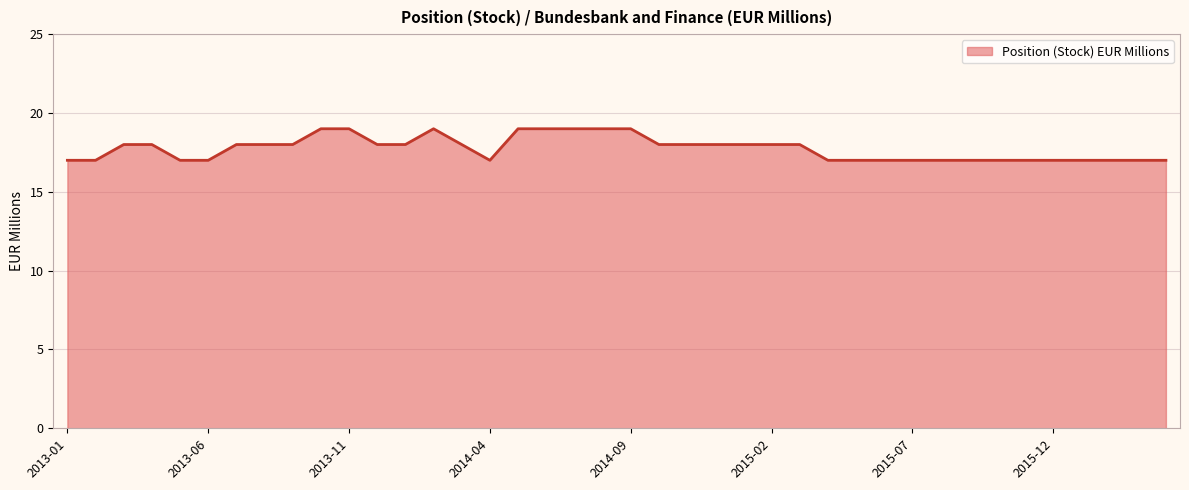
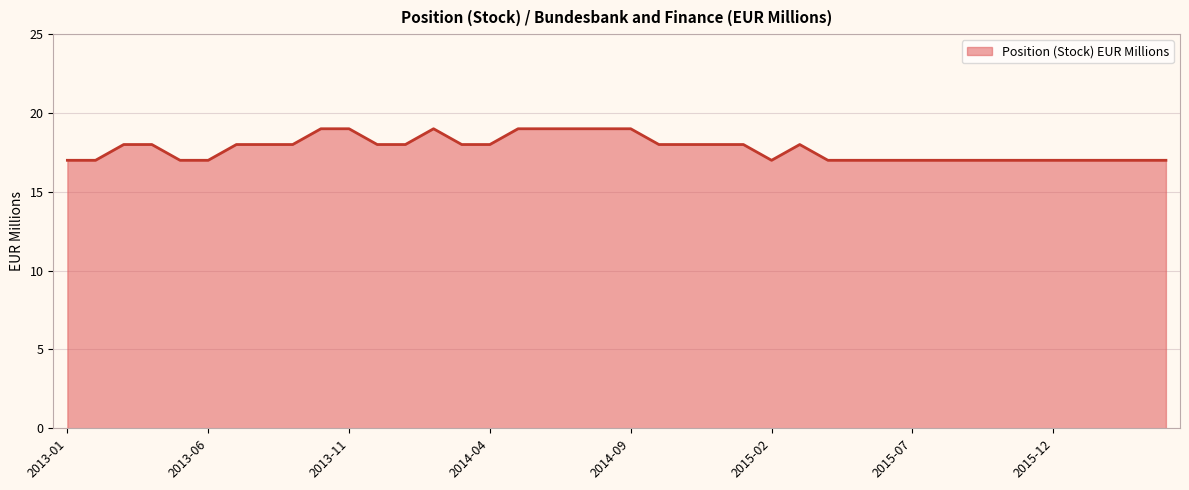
2014-04: 17 -> 18
2015-02: 18 -> 17
